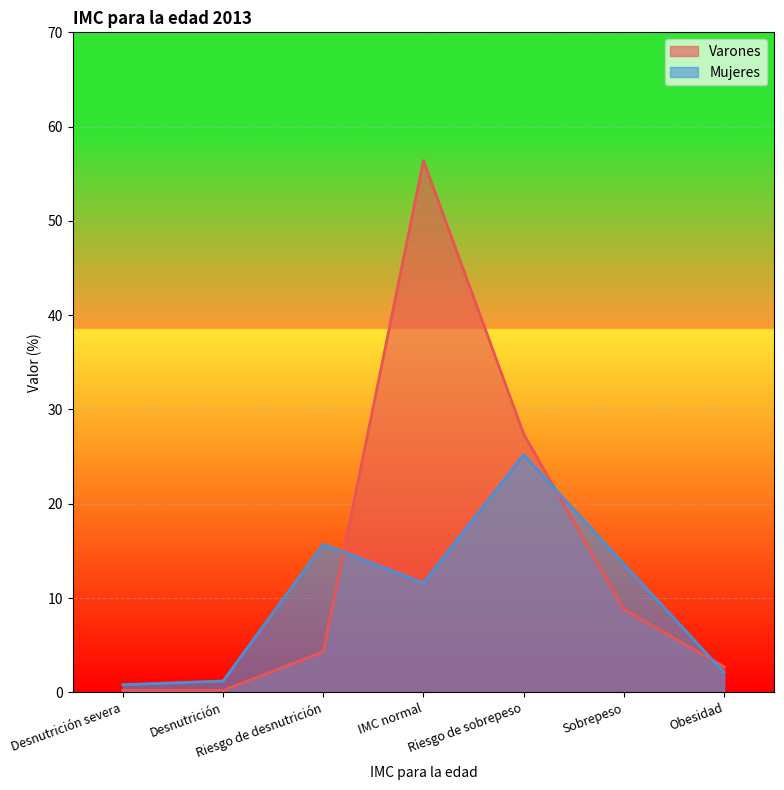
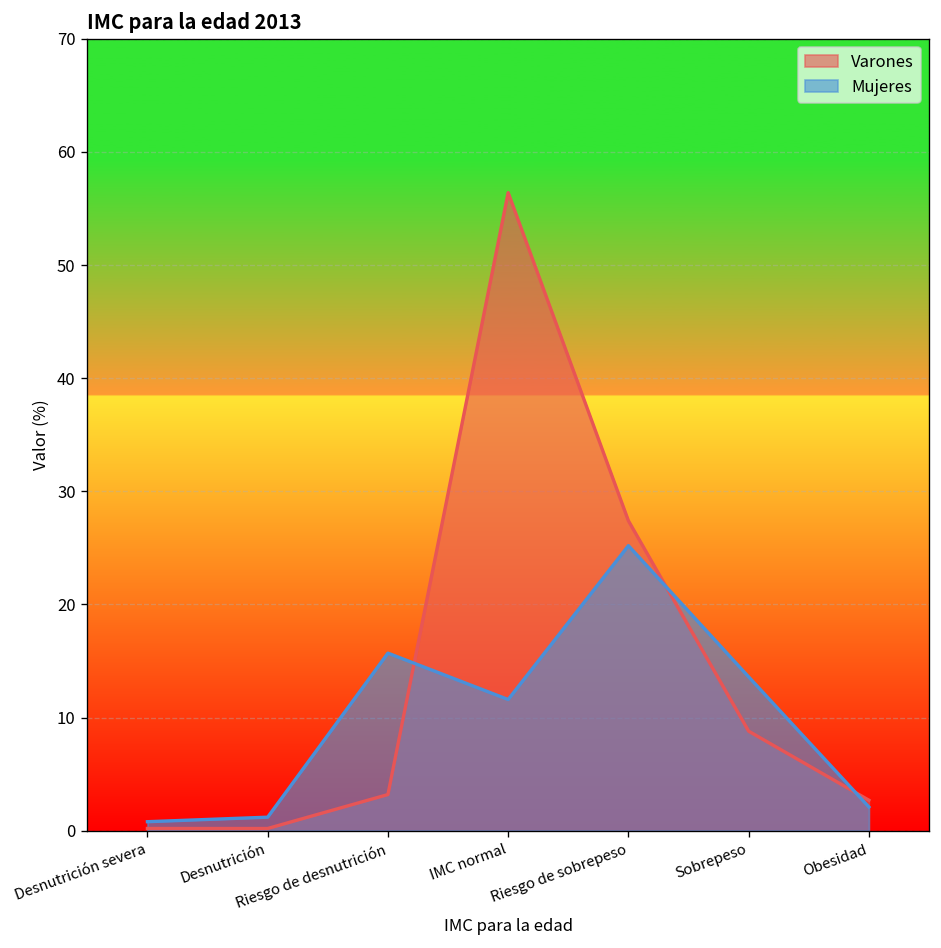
Varones, Riesgo de desnutrición: 4 -> 3
